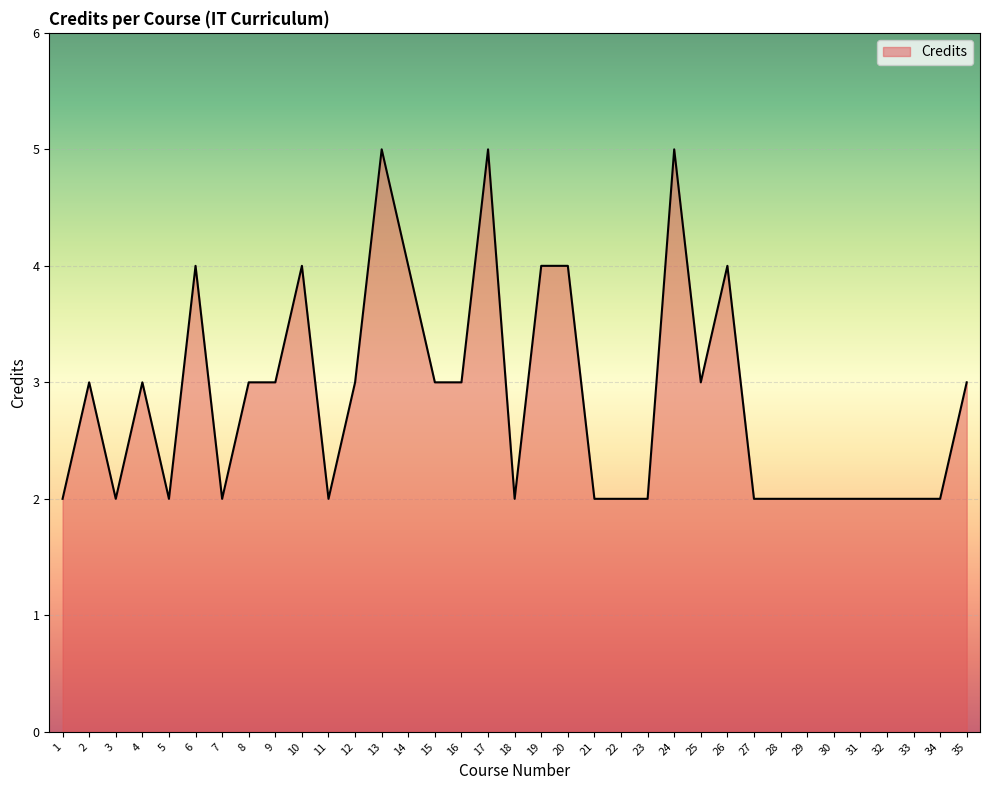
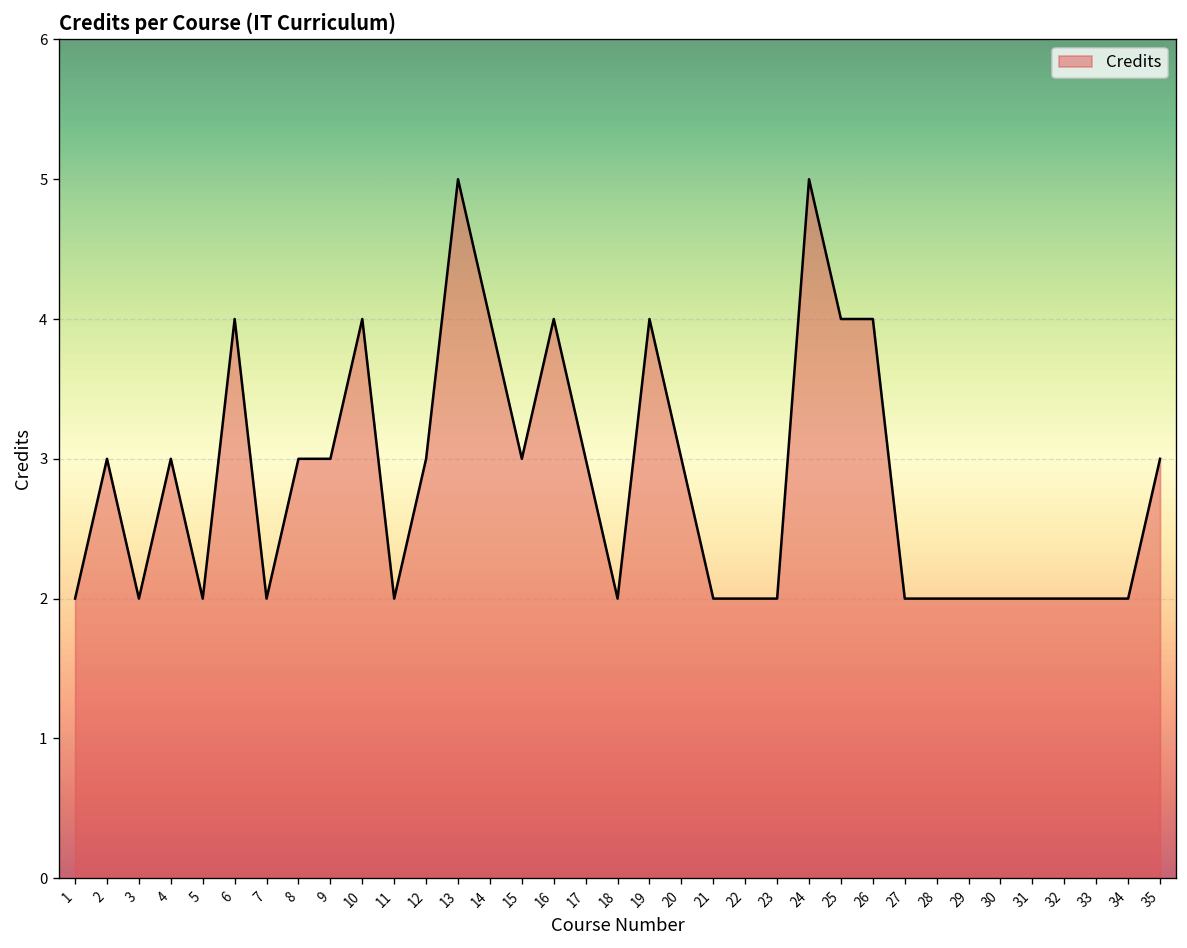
16: 3 -> 4
17: 5 -> 3
20: 4 -> 3
25: 3 -> 4
